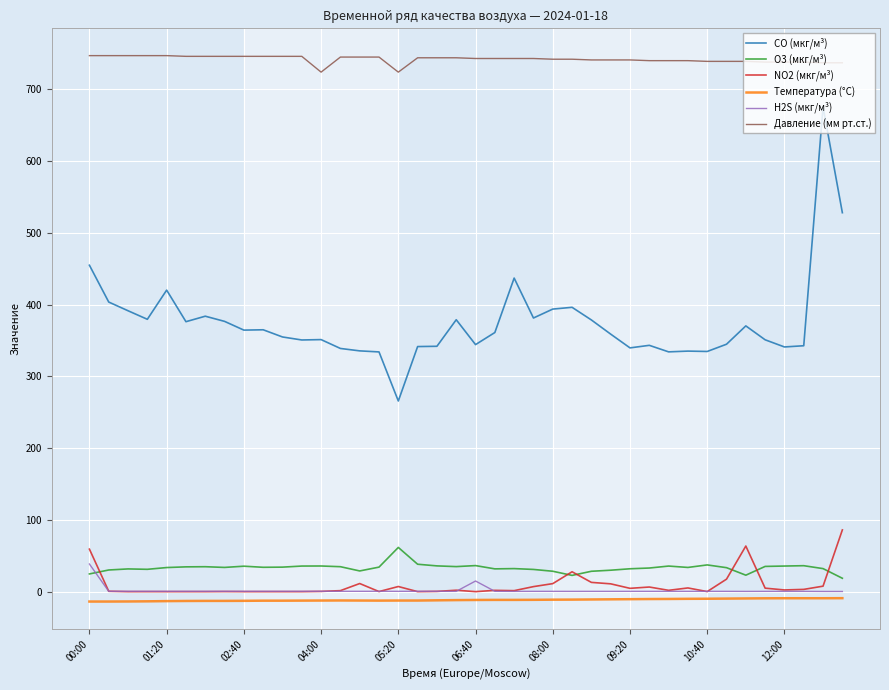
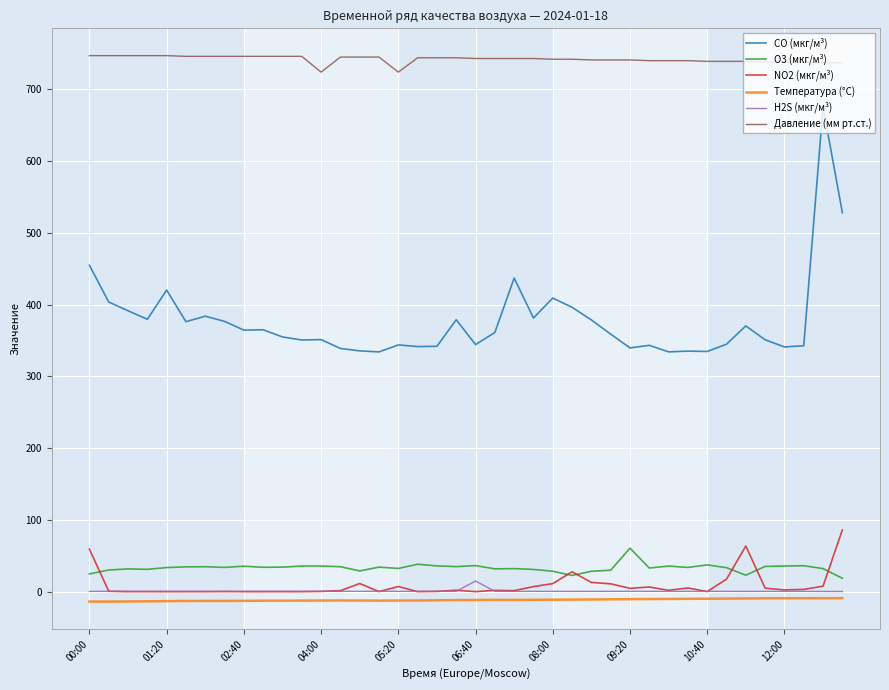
H2S (мкг/м³), 00:00: 40 -> 0
CO (мкг/м³), 05:20: 270 -> 340
O3 (мкг/м³), 05:20: 60 -> 30
CO (мкг/м³), 08:00: 390 -> 410
O3 (мкг/м³), 09:20: 30 -> 60
